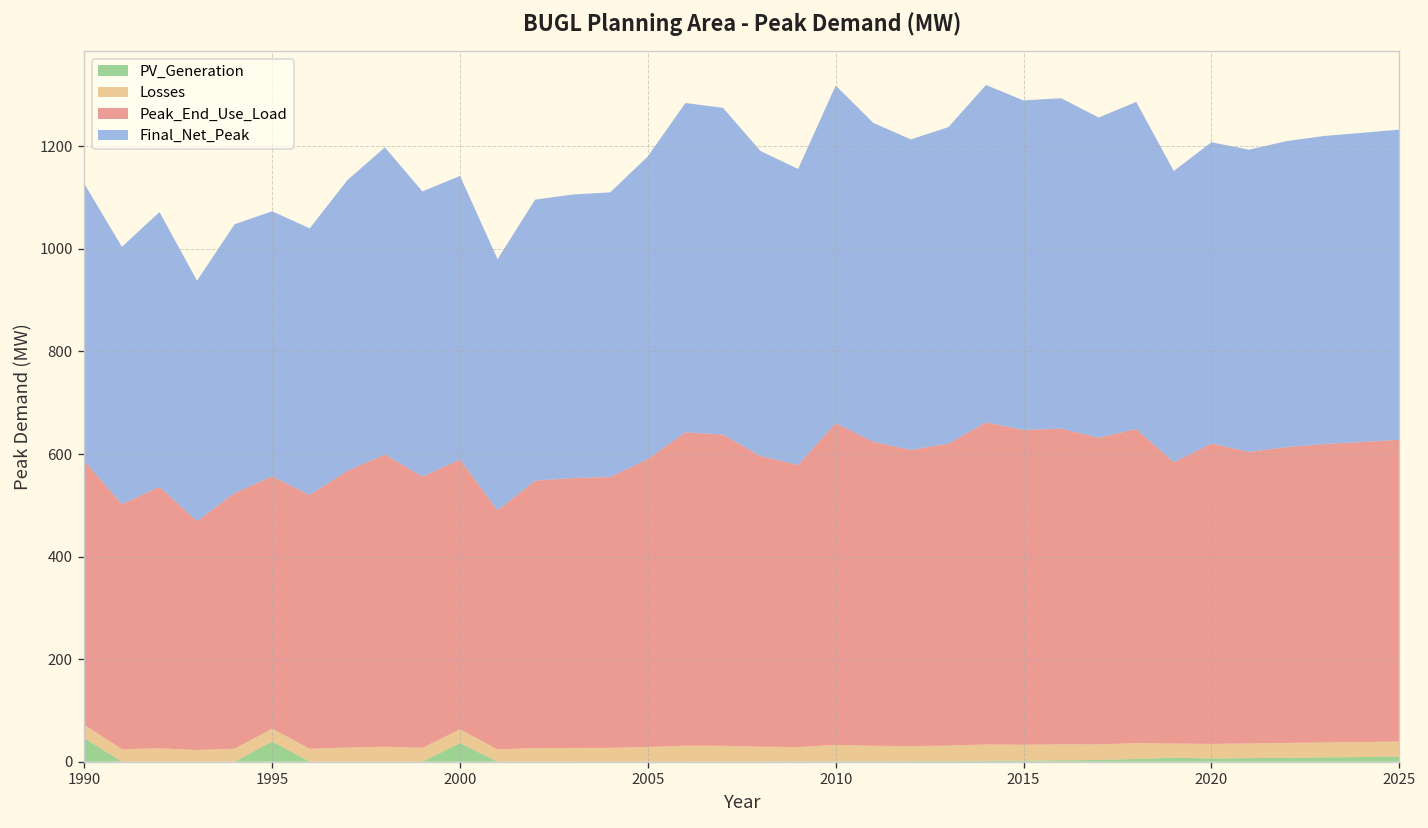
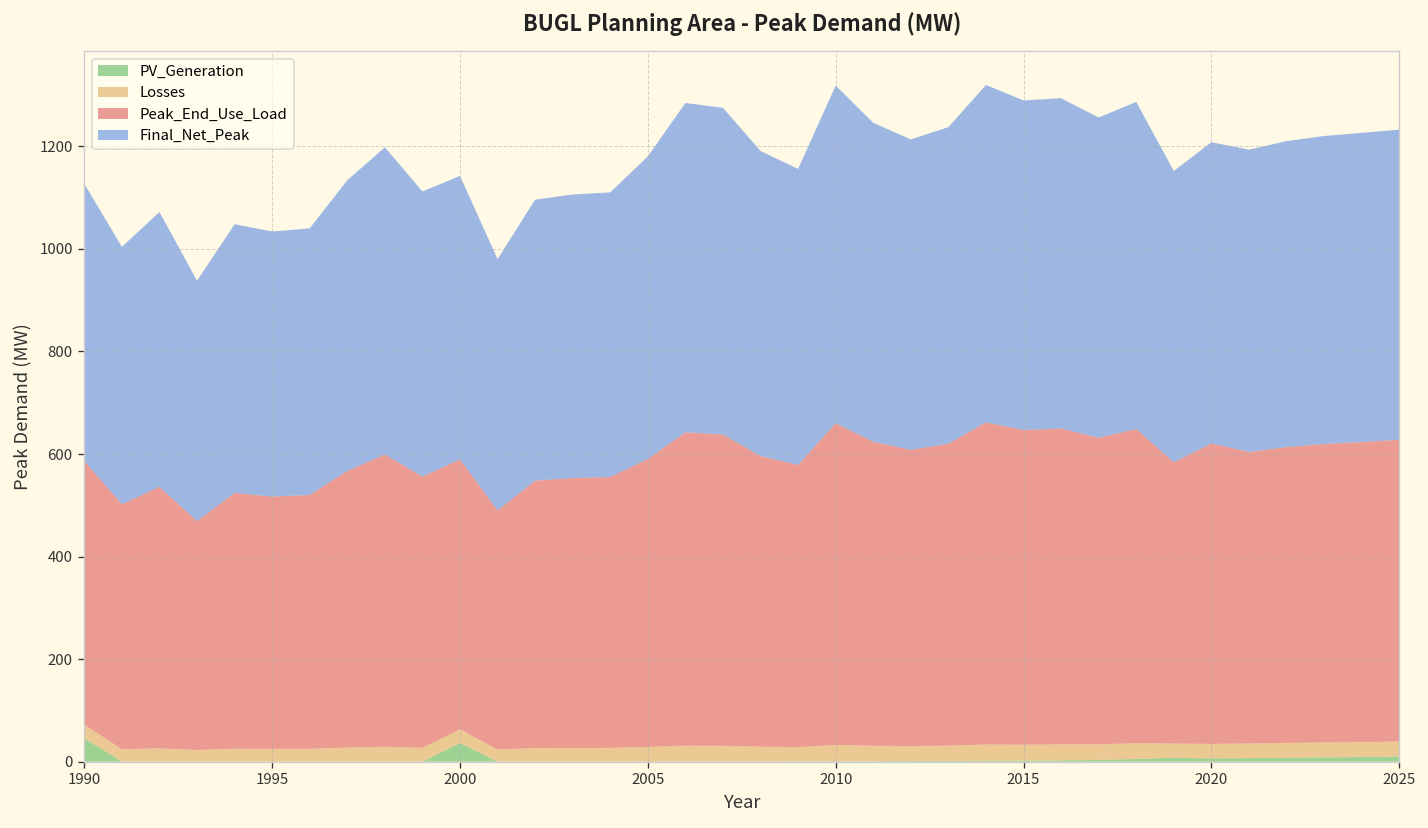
PV_Generation, 1995: 40 -> 0
